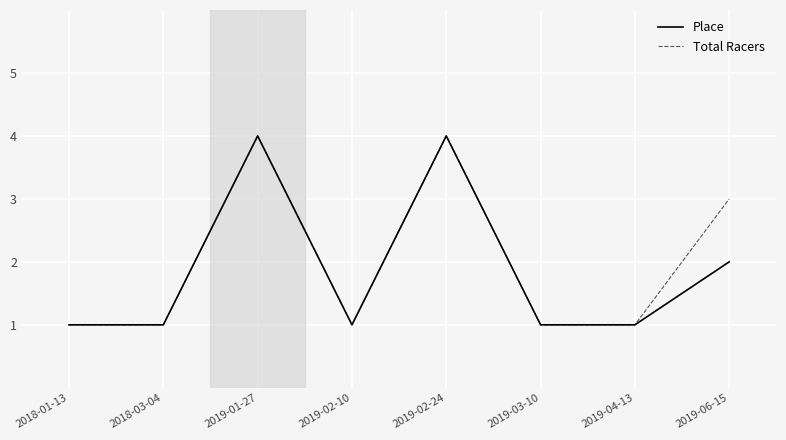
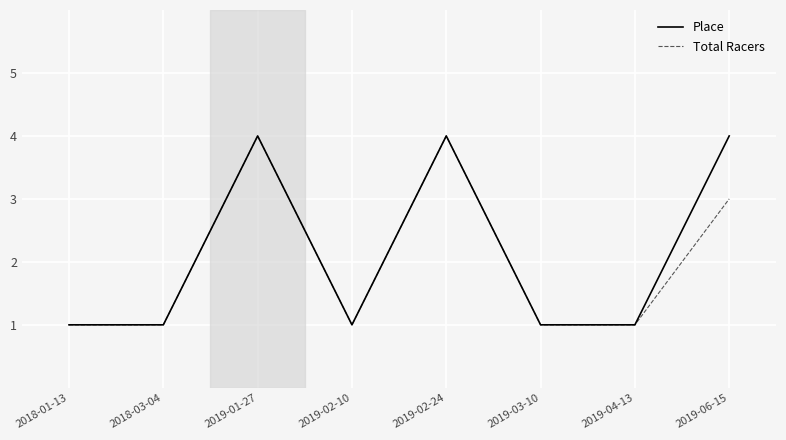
Place, 2019-06-15: 2 -> 4
